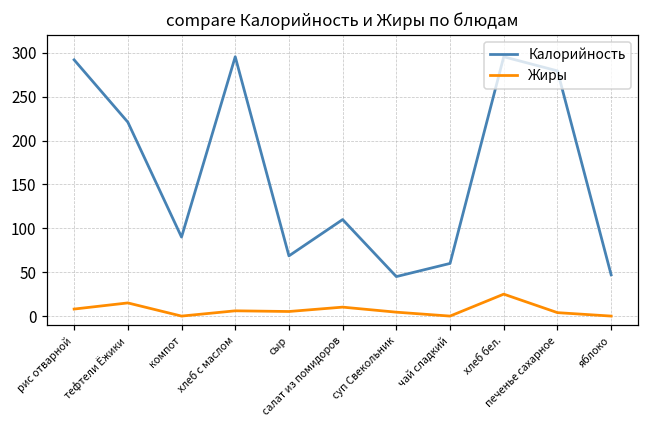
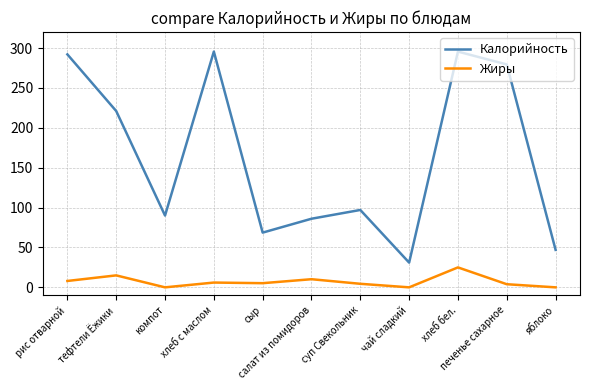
Калорийность, салат из помидоров: 110 -> 90
Калорийность, суп Свекольник: 50 -> 100
Калорийность, чай сладкий: 60 -> 30
